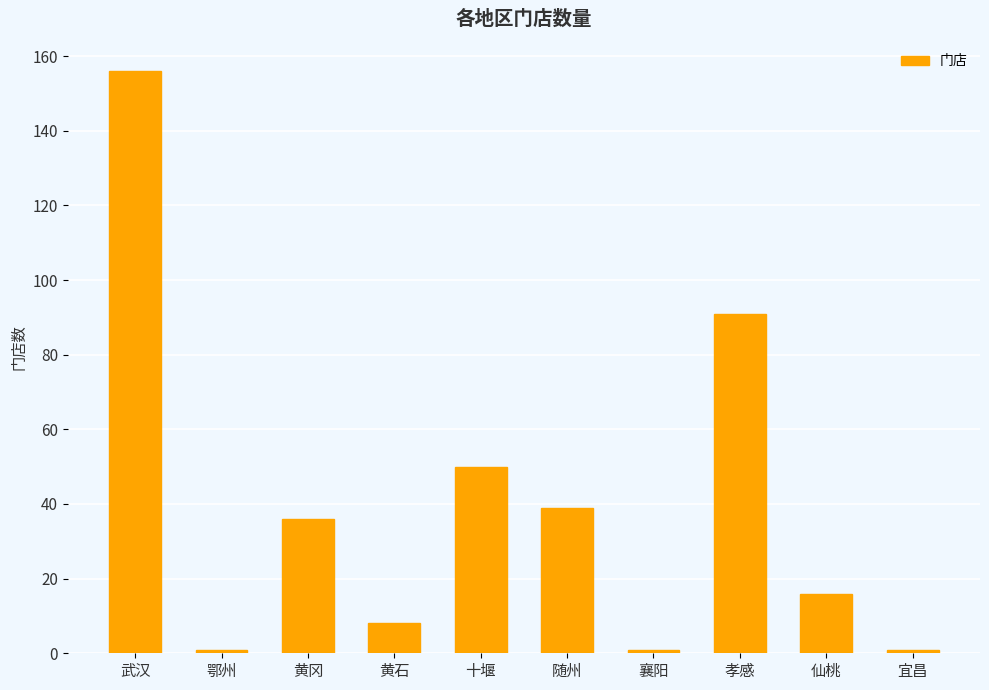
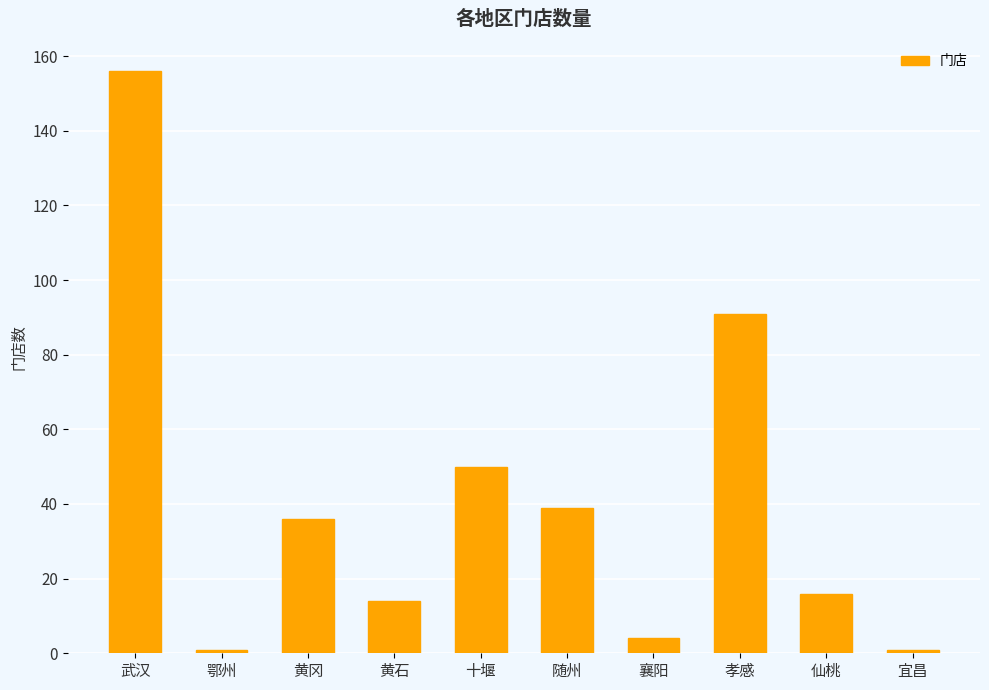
黄石: 8 -> 14
襄阳: 1 -> 4
